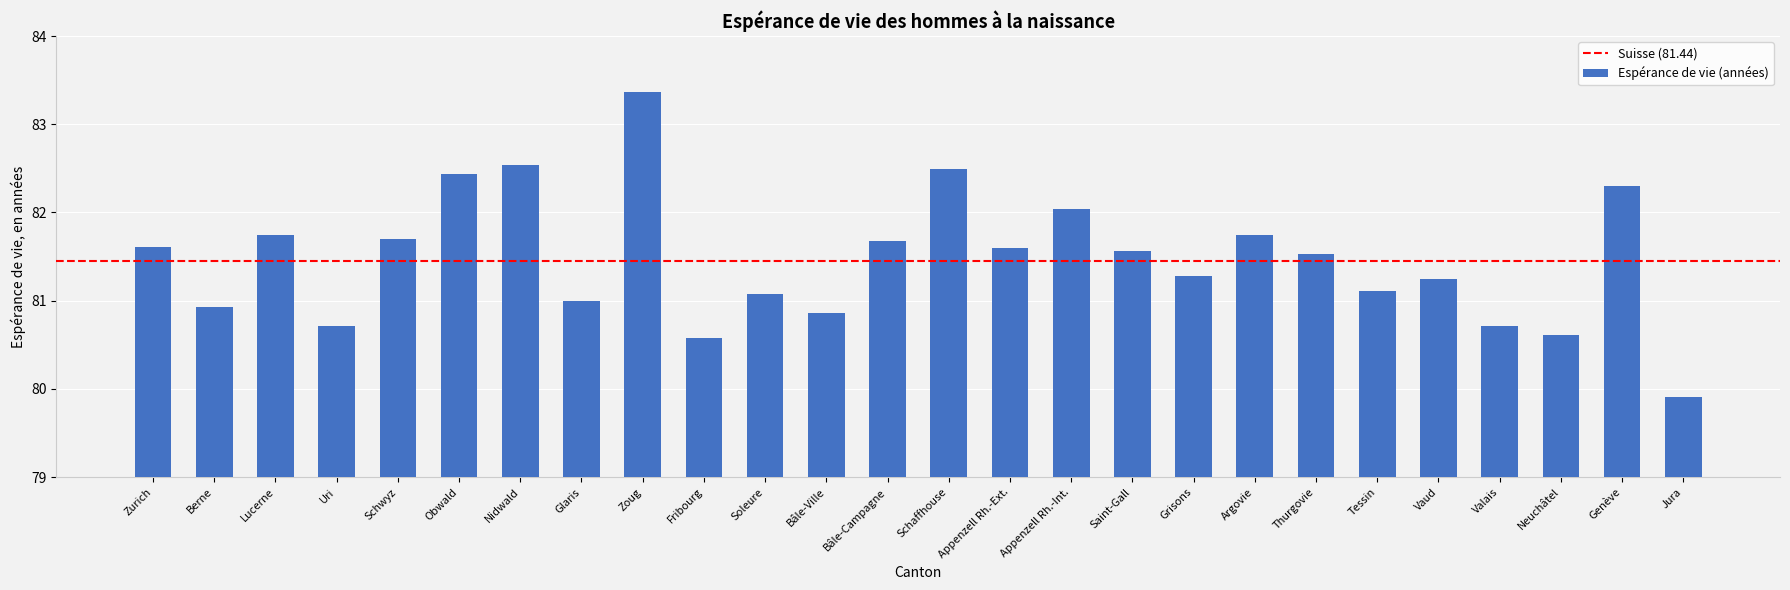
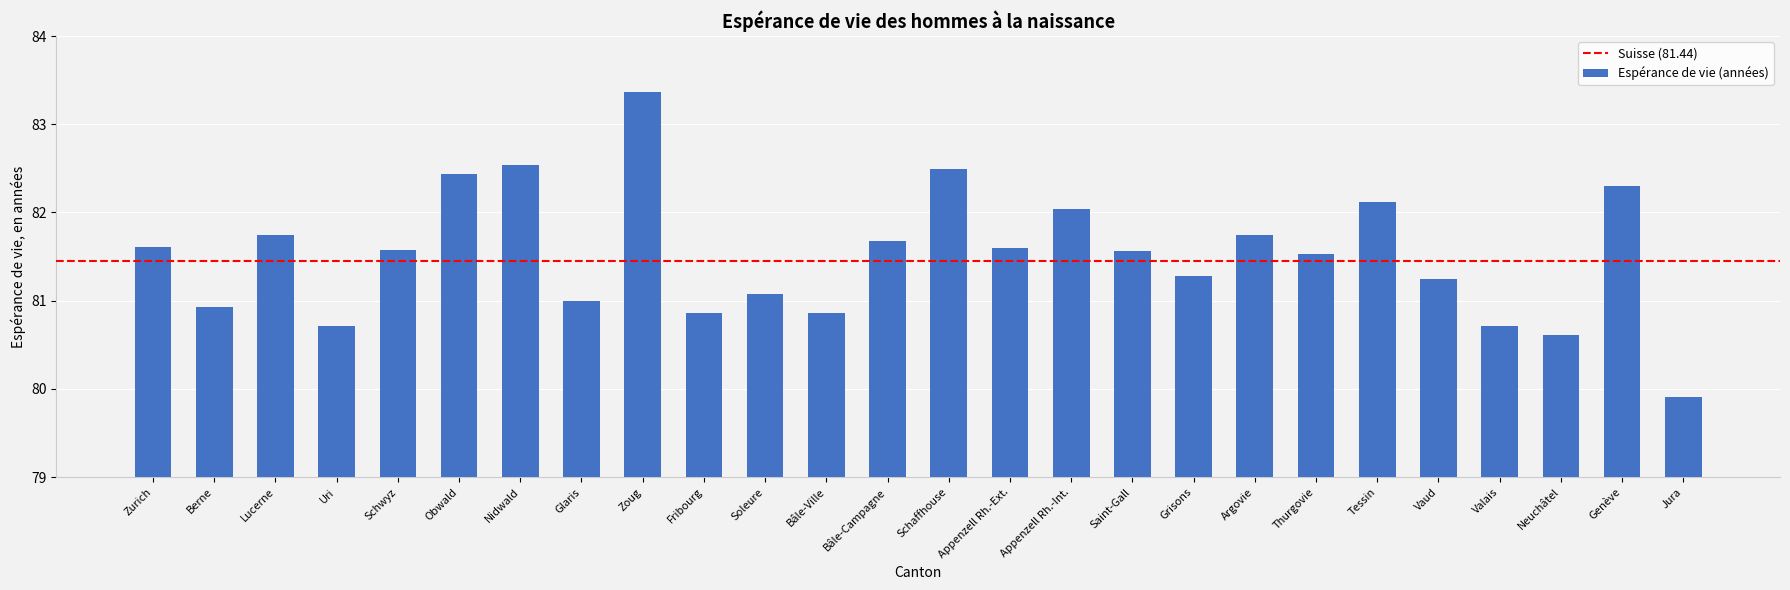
Schwyz: 81.7 -> 81.6
Fribourg: 80.6 -> 80.9
Tessin: 81.1 -> 82.1
